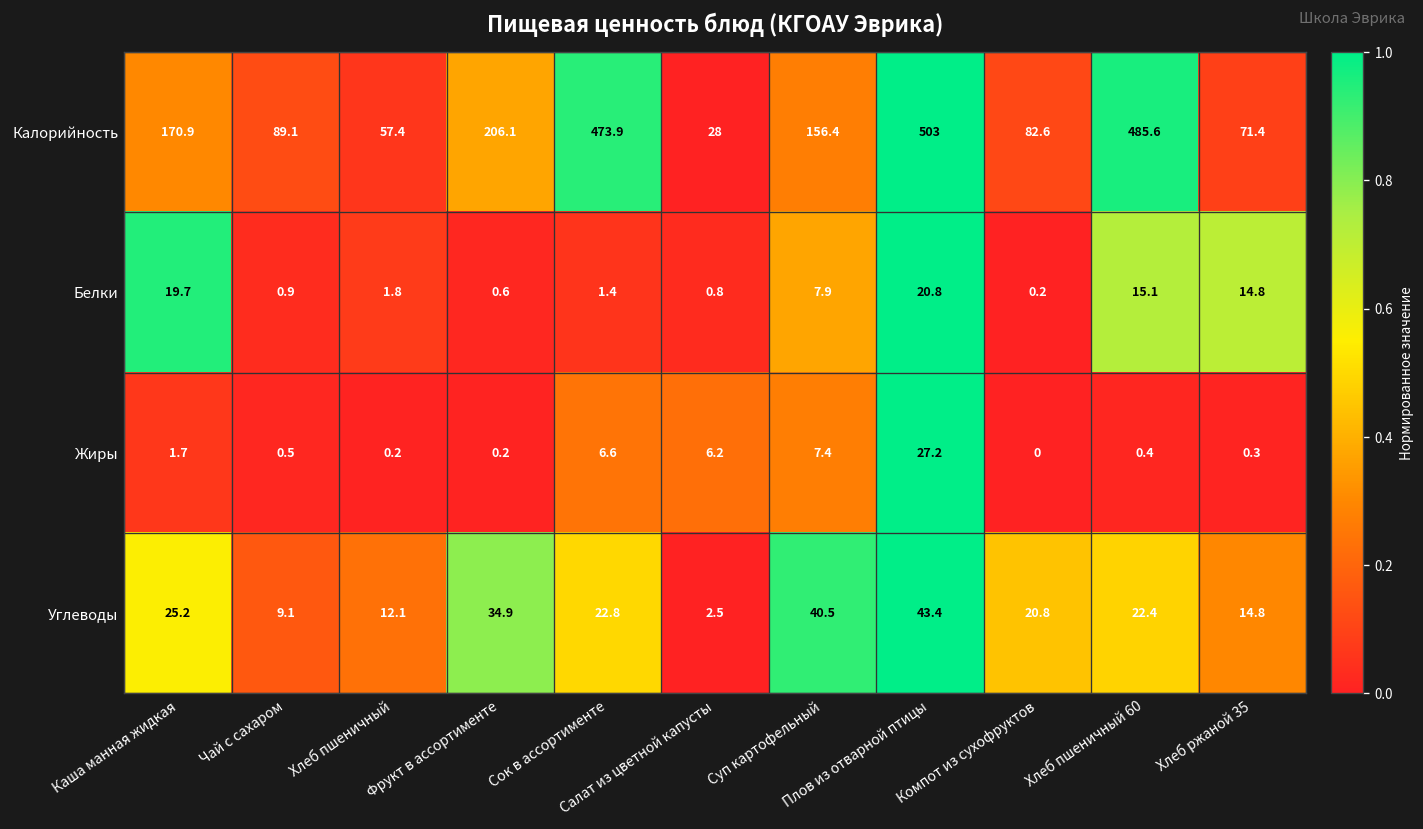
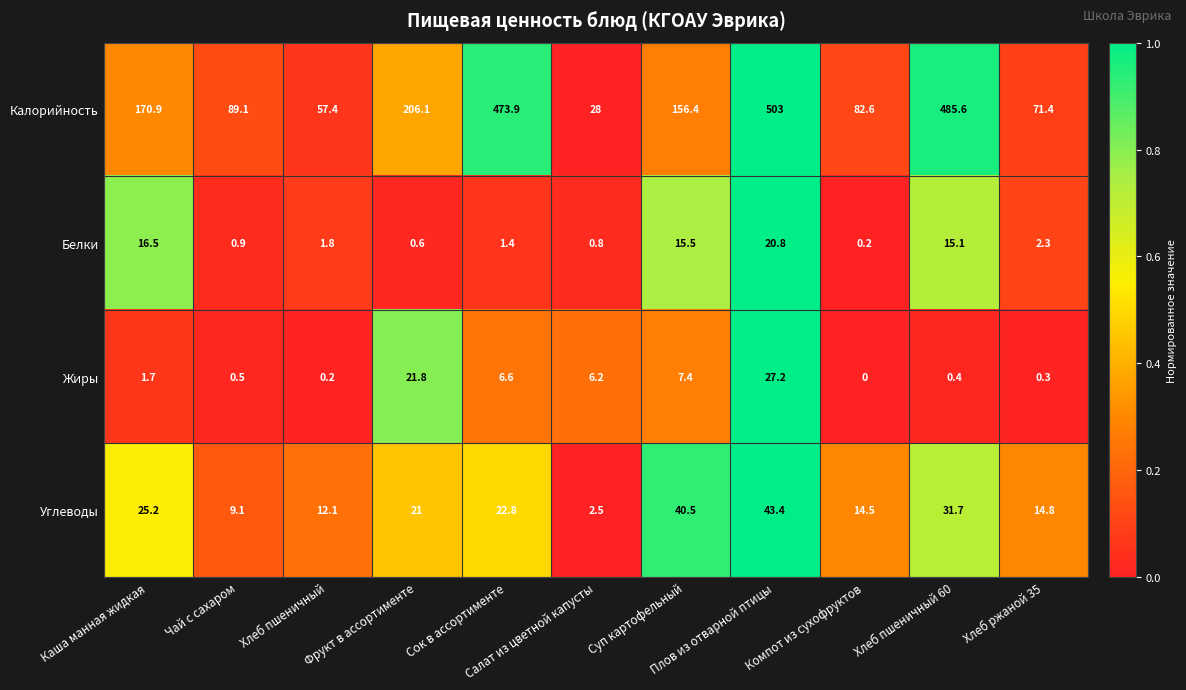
Белки, Каша манная жидкая: 19.7 -> 16.5
Белки, Суп картофельный: 7.9 -> 15.5
Белки, Хлеб ржаной 35: 14.8 -> 2.3
Жиры, Фрукт в ассортименте: 0.2 -> 21.8
Углеводы, Фрукт в ассортименте: 34.9 -> 21
Углеводы, Компот из сухофруктов: 20.8 -> 14.5
Углеводы, Хлеб пшеничный 60: 22.4 -> 31.7
